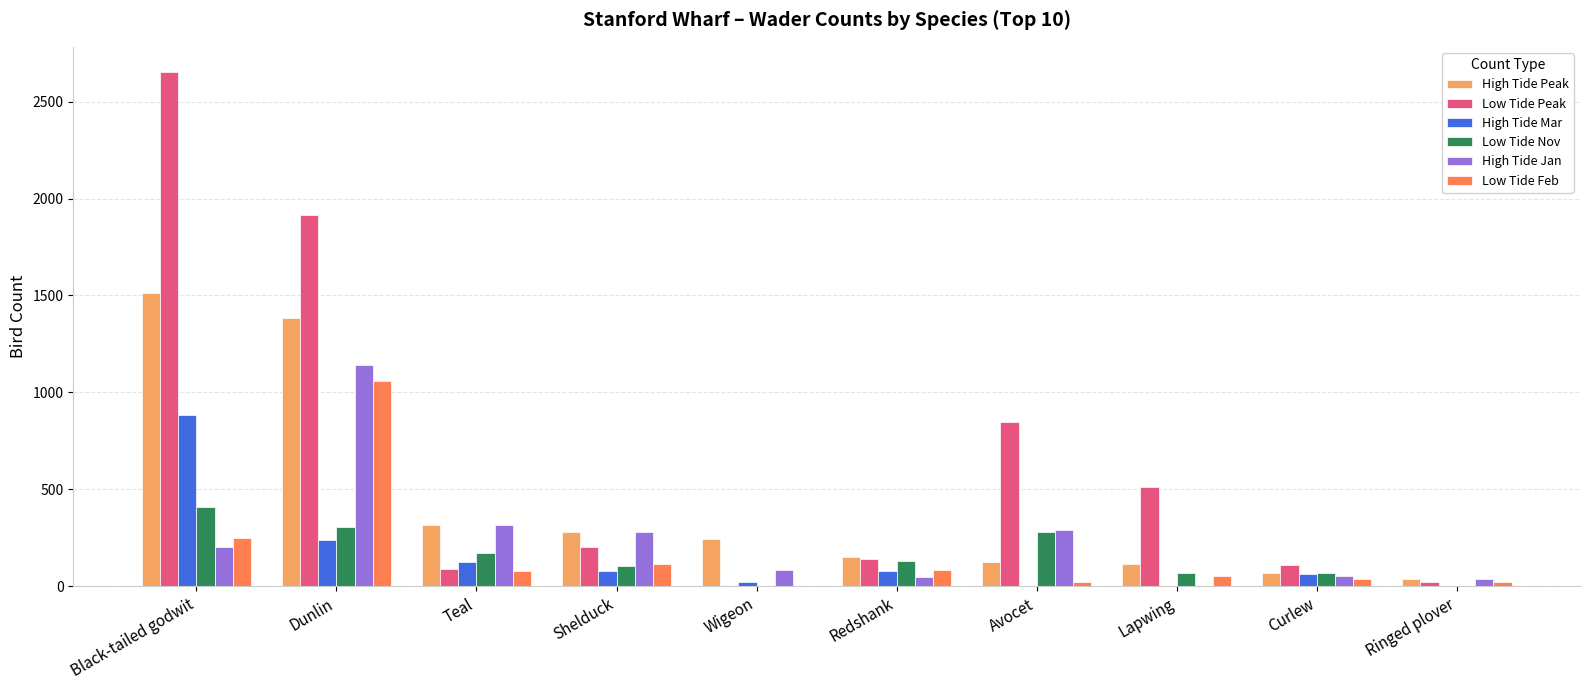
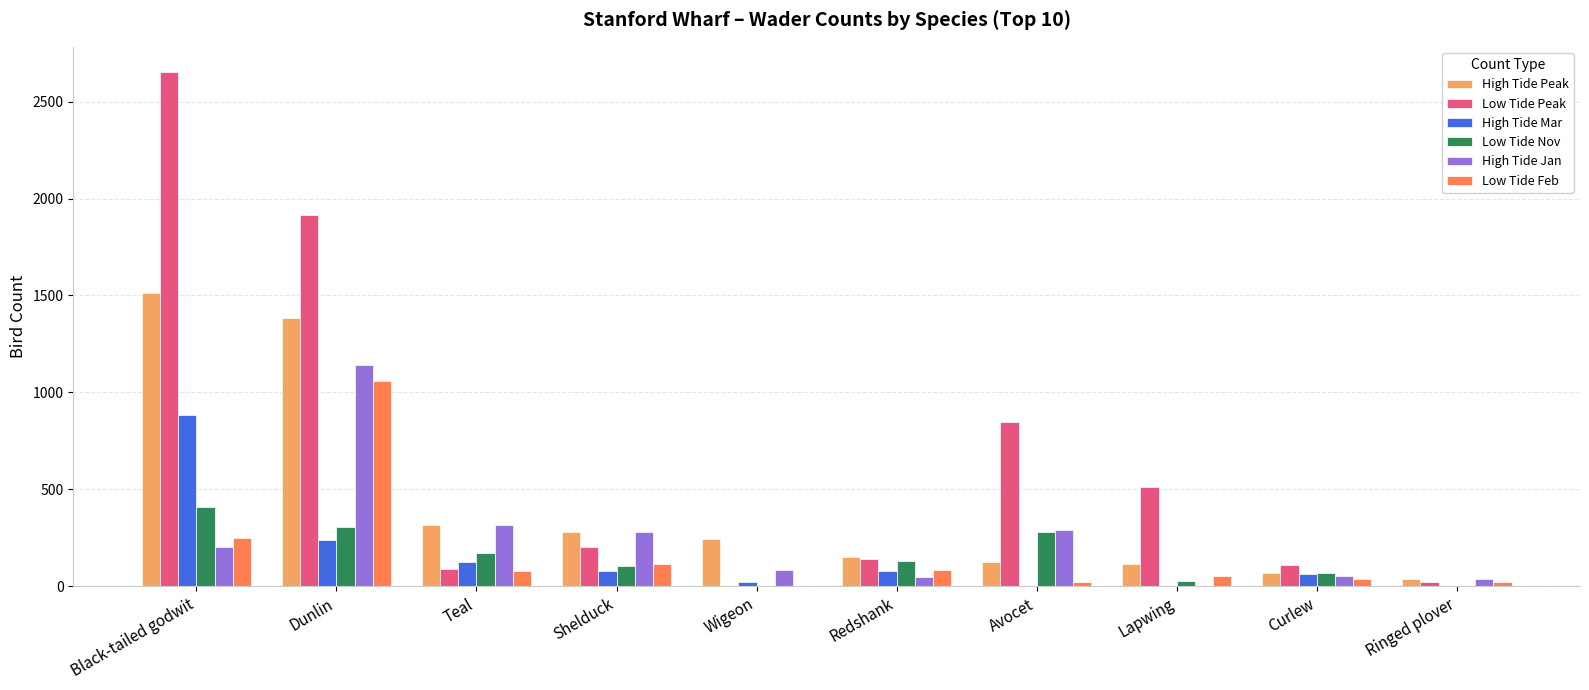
Low Tide Nov, Lapwing: 70 -> 30
